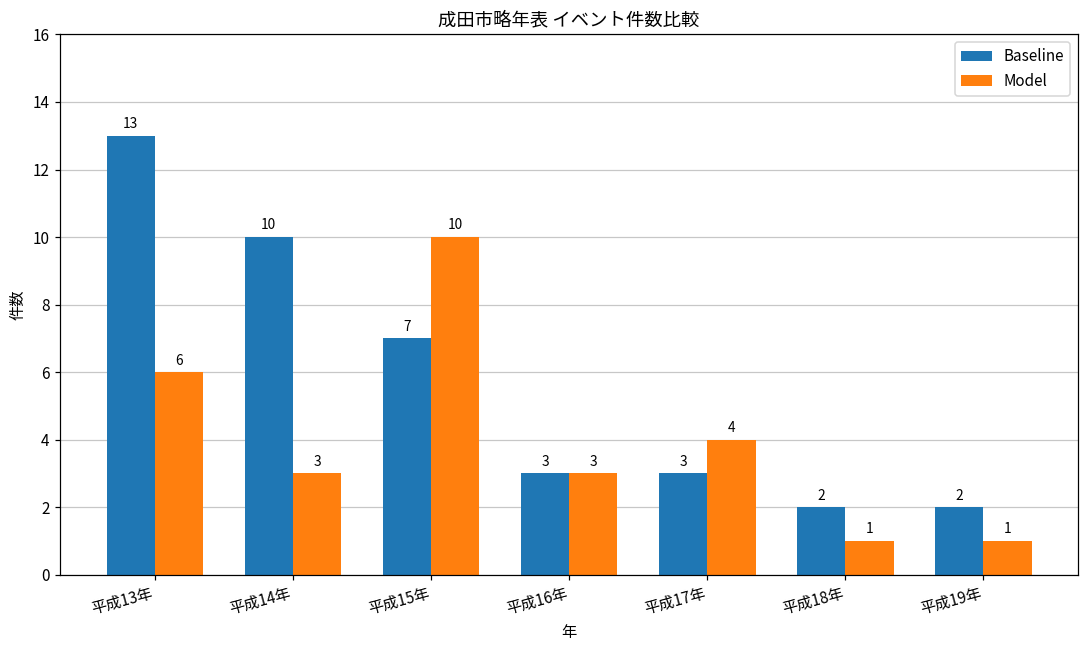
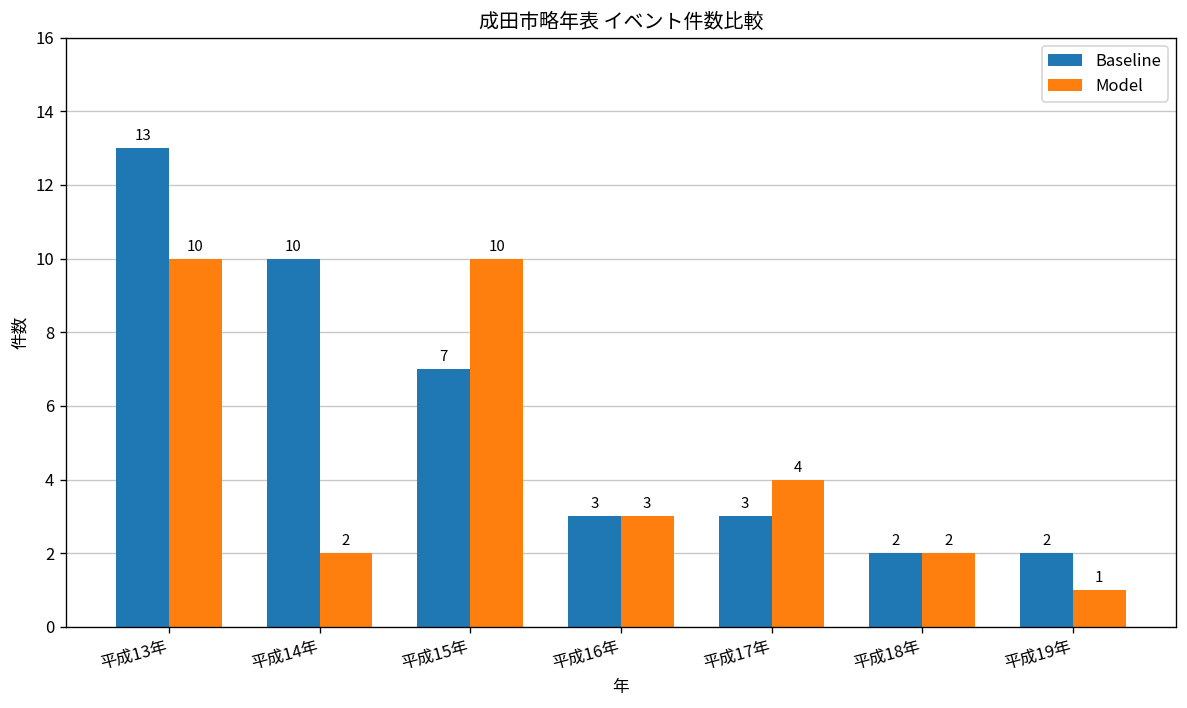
Model, 平成13年: 6 -> 10
Model, 平成14年: 3 -> 2
Model, 平成18年: 1 -> 2
